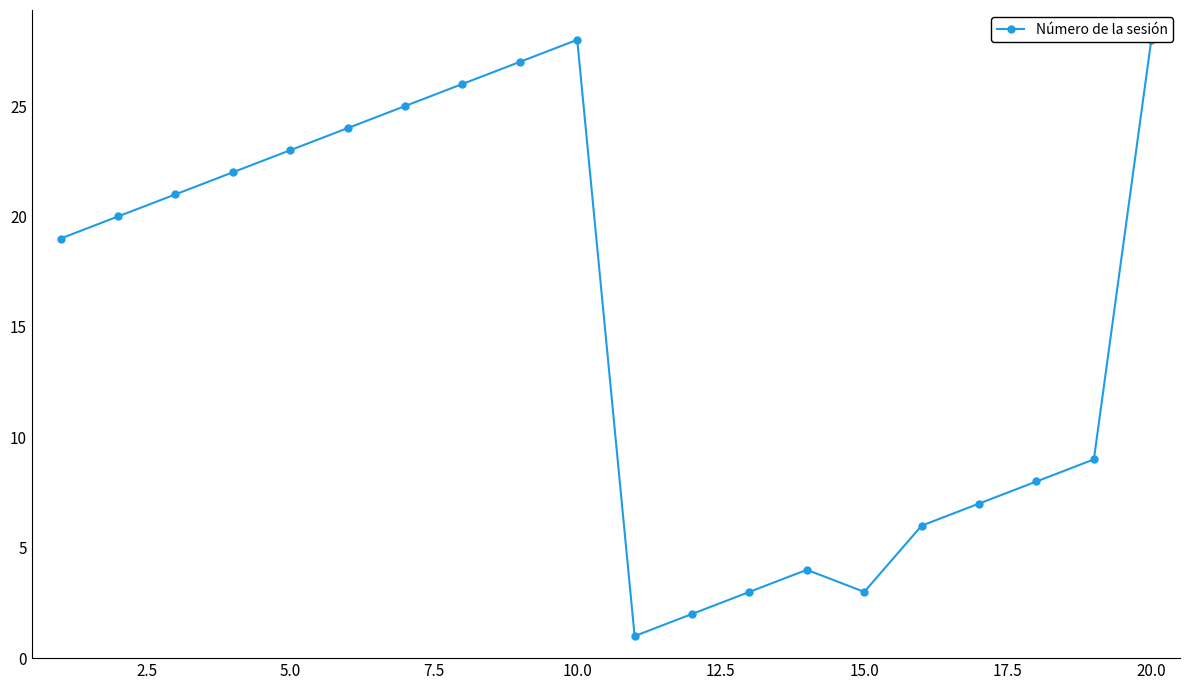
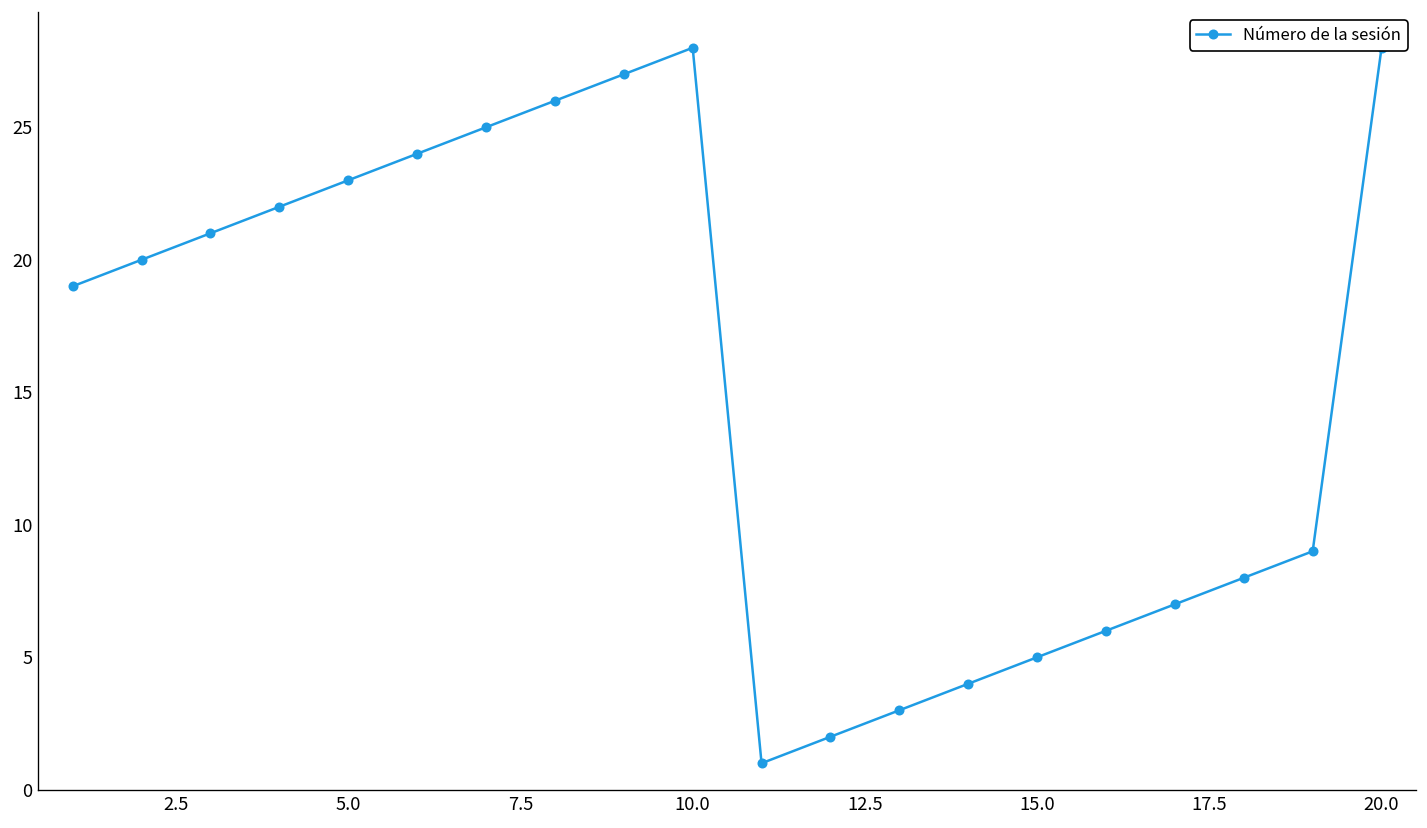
15.0: 3 -> 5
